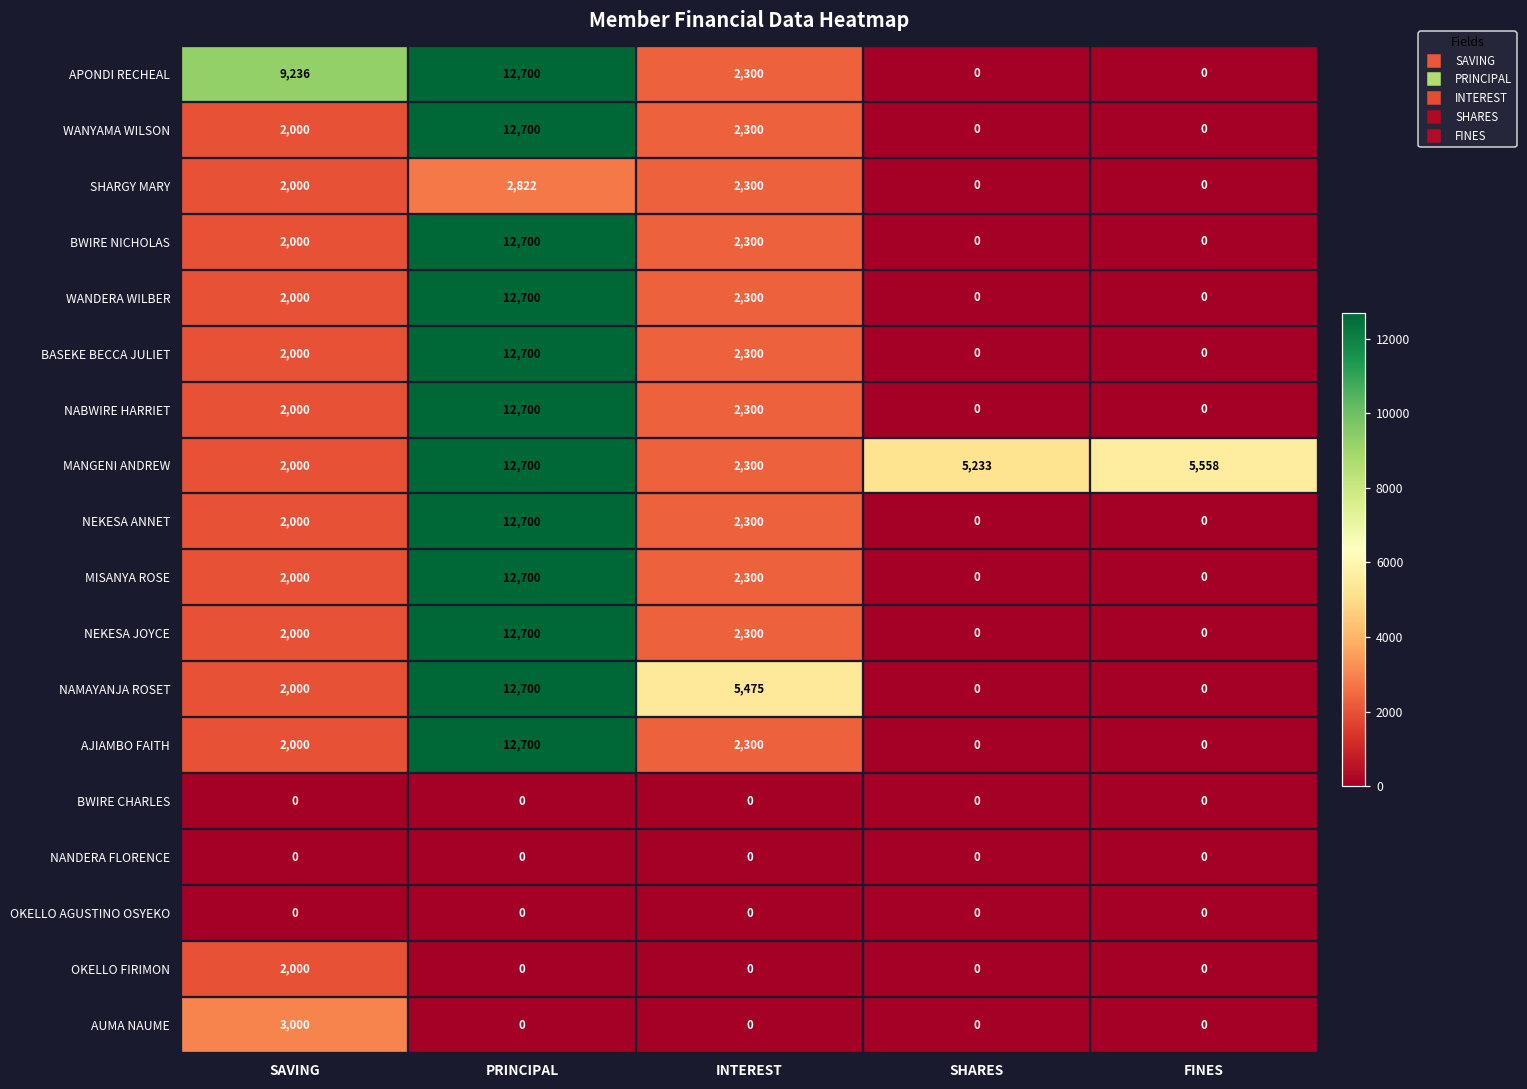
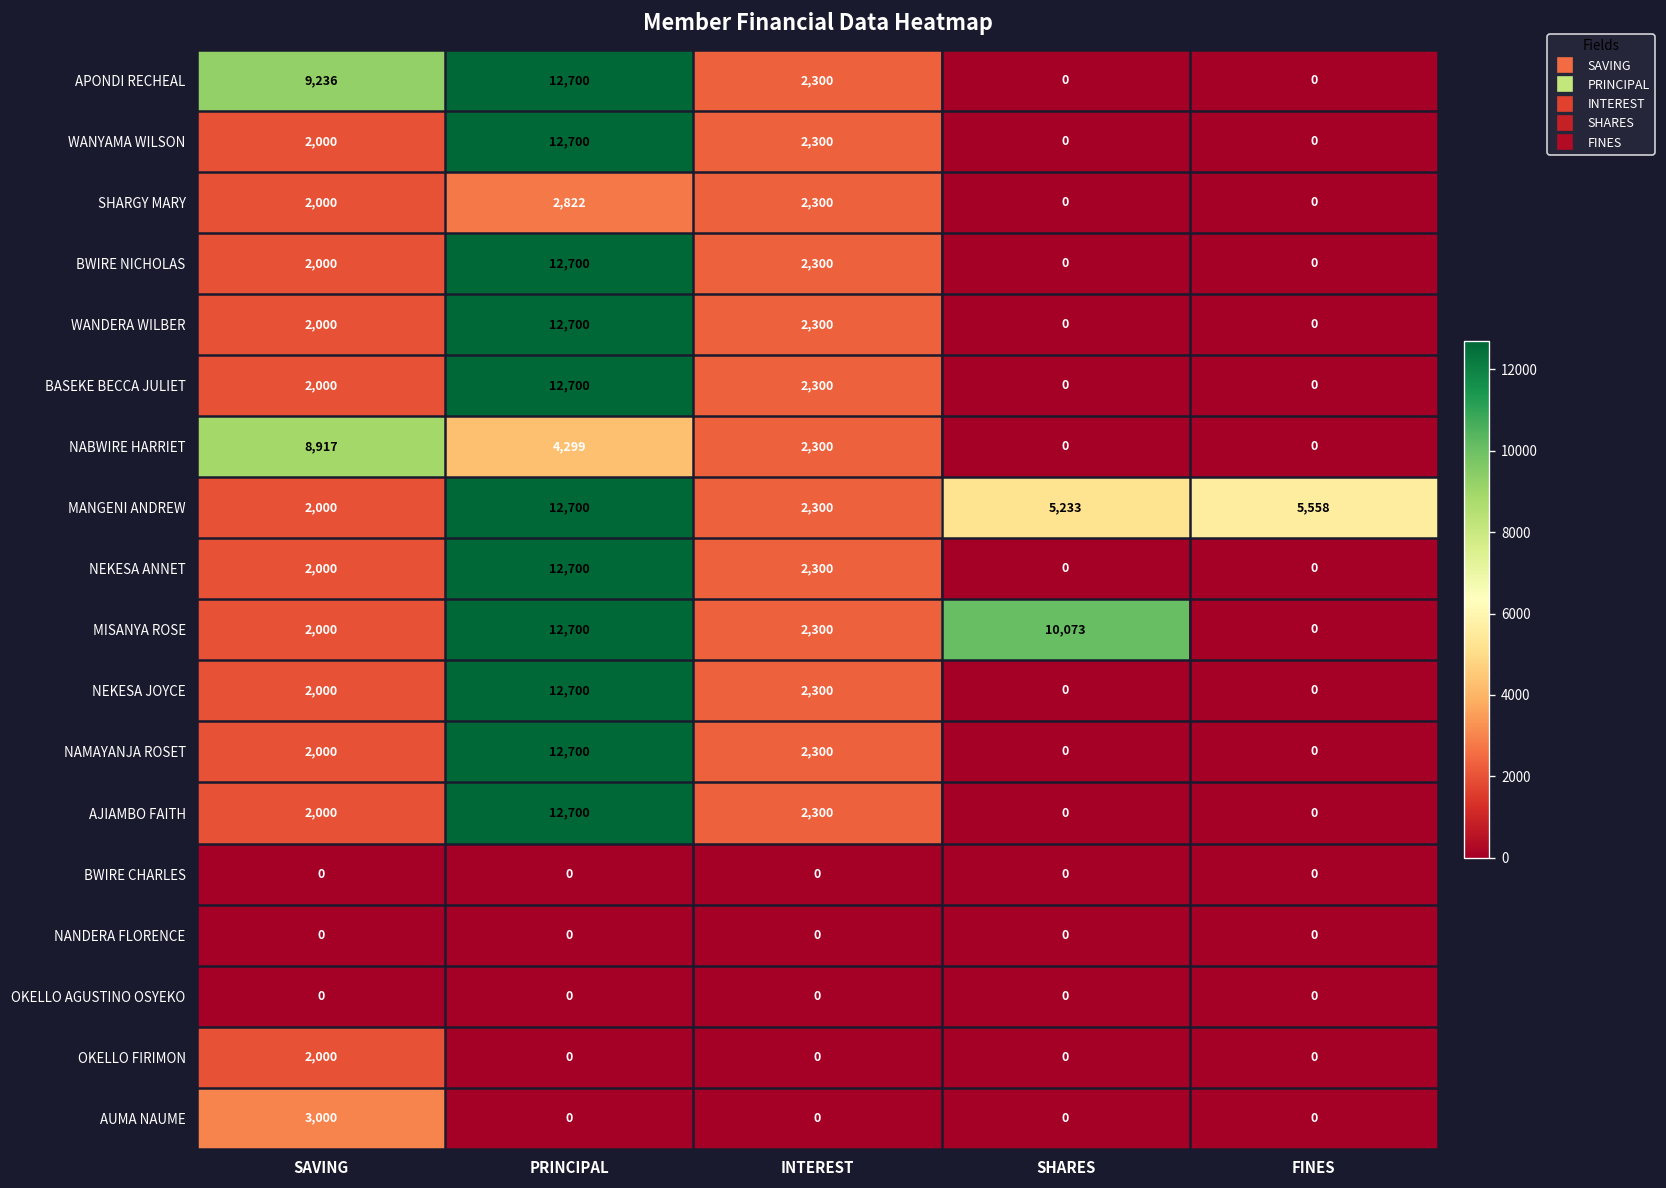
NABWIRE HARRIET, SAVING: 2,000 -> 8,917
NABWIRE HARRIET, PRINCIPAL: 12,700 -> 4,299
MISANYA ROSE, SHARES: 0 -> 10,073
NAMAYANJA ROSET, INTEREST: 5,475 -> 2,300
